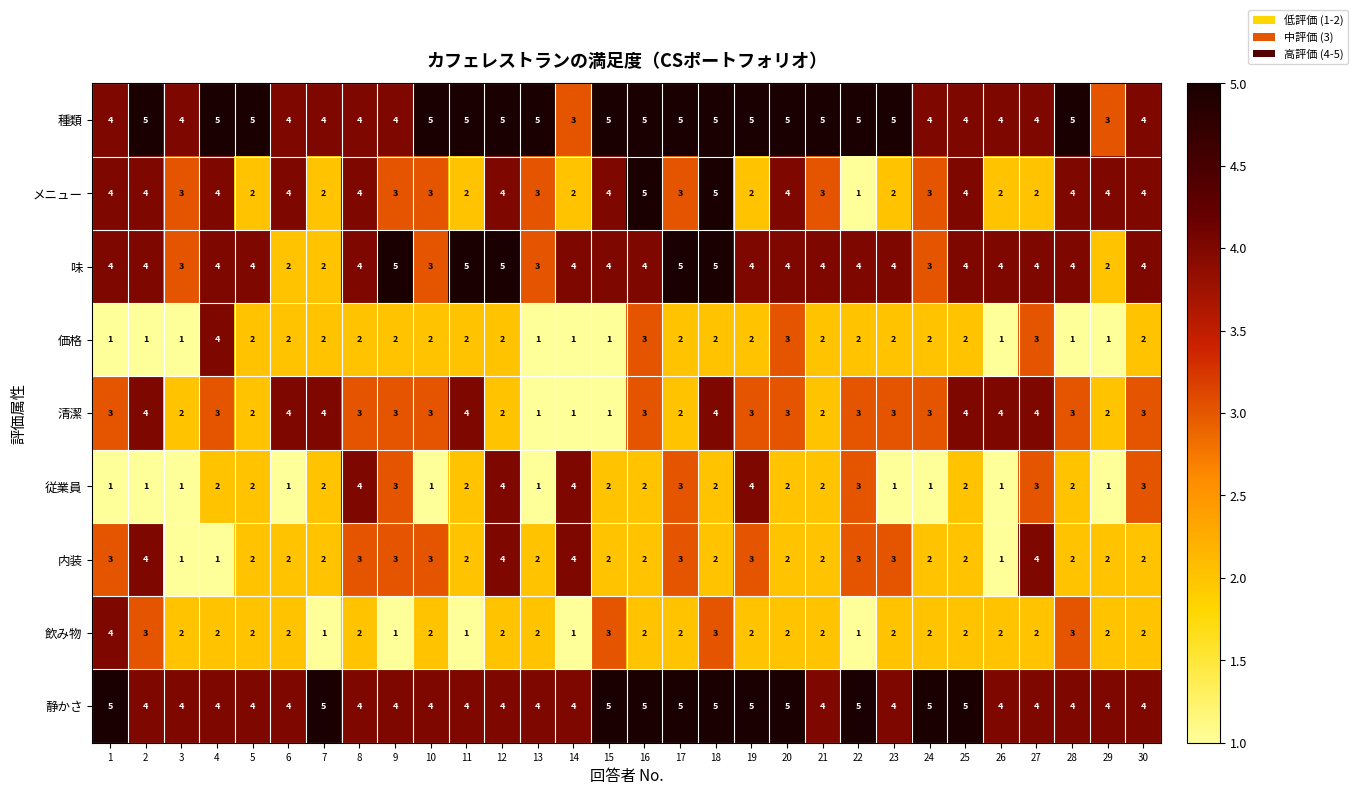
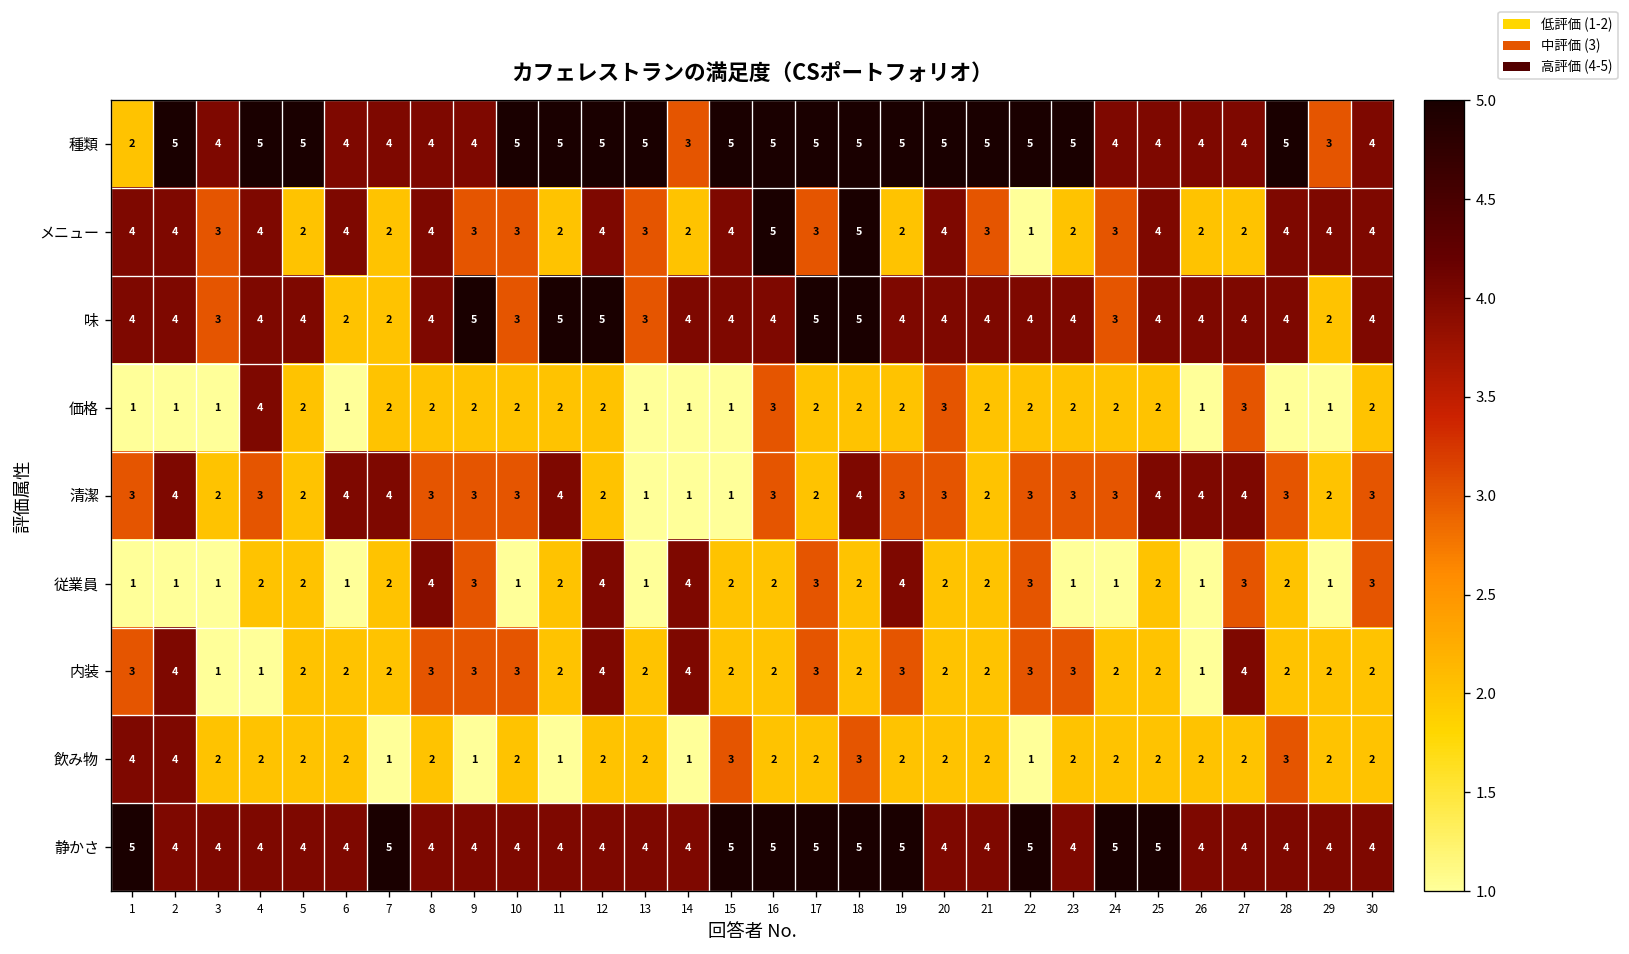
種類, 1: 4 -> 2
価格, 6: 2 -> 1
飲み物, 2: 3 -> 4
静かさ, 20: 5 -> 4
